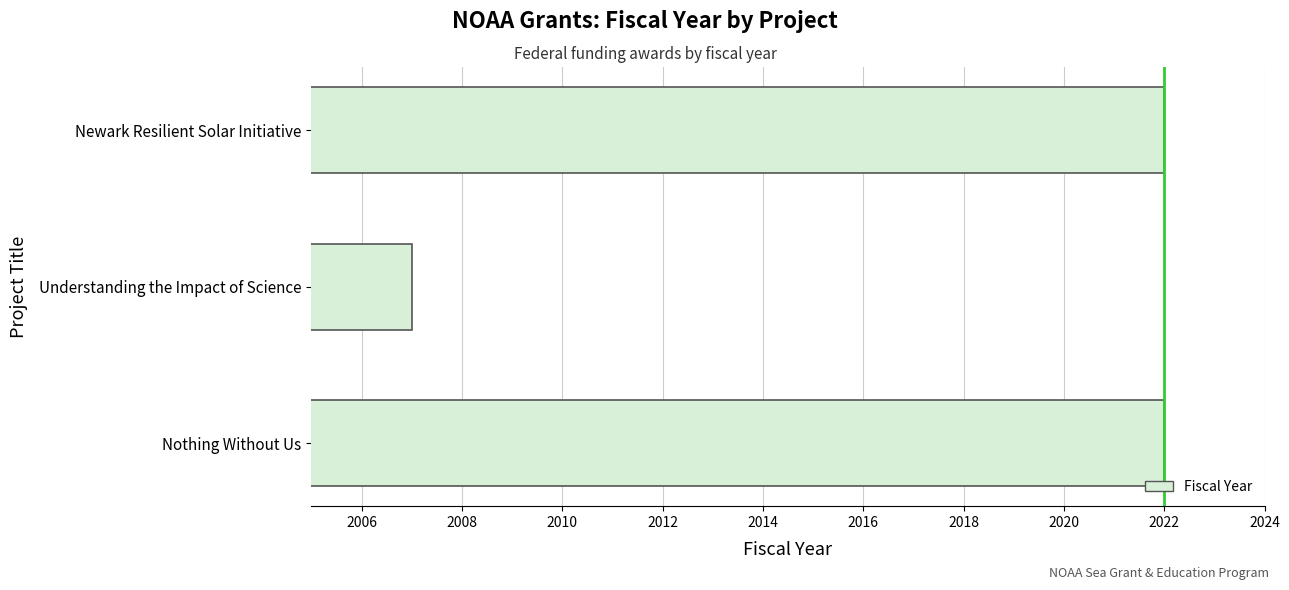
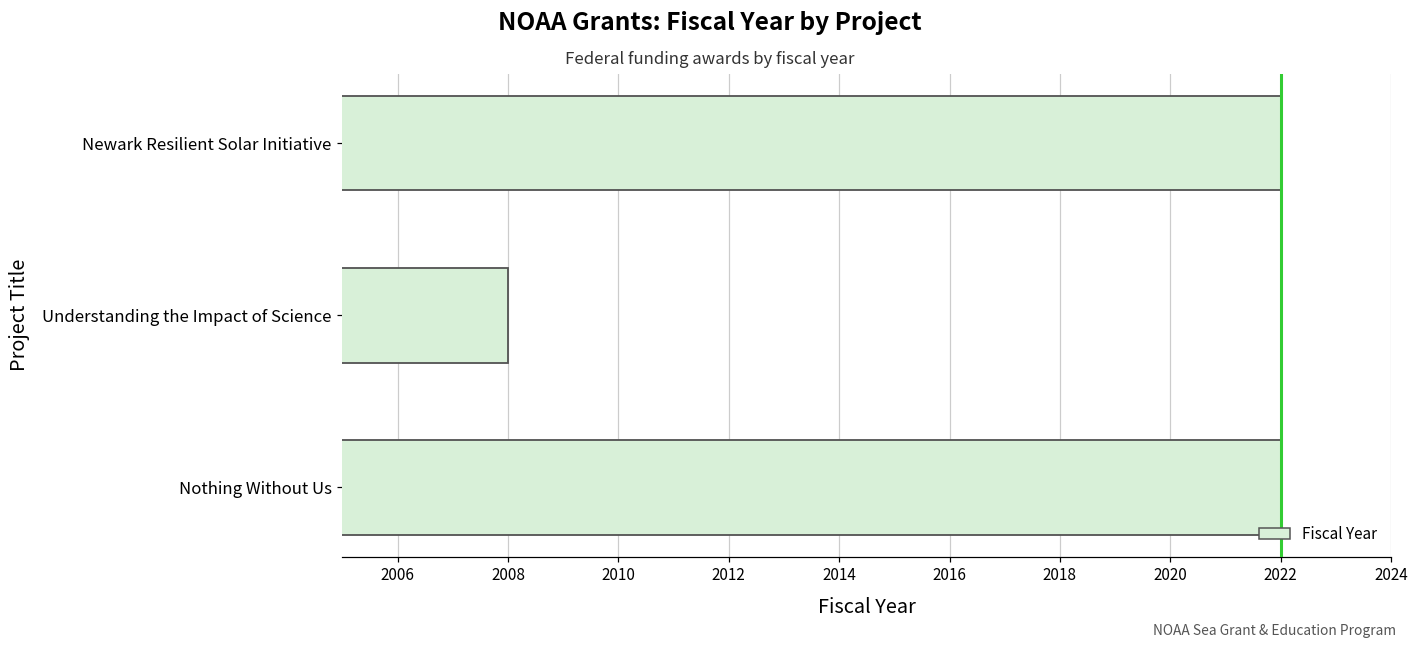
Understanding the Impact of Science: 2007 -> 2008
